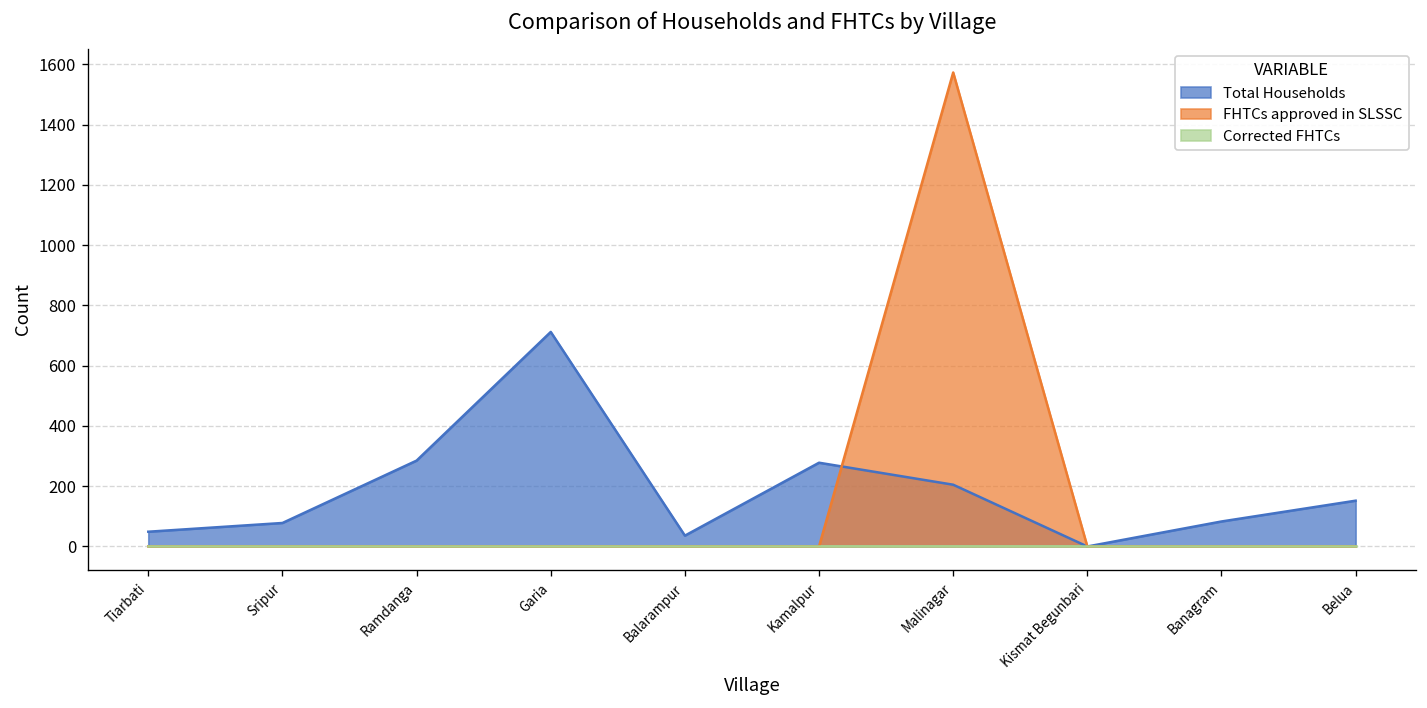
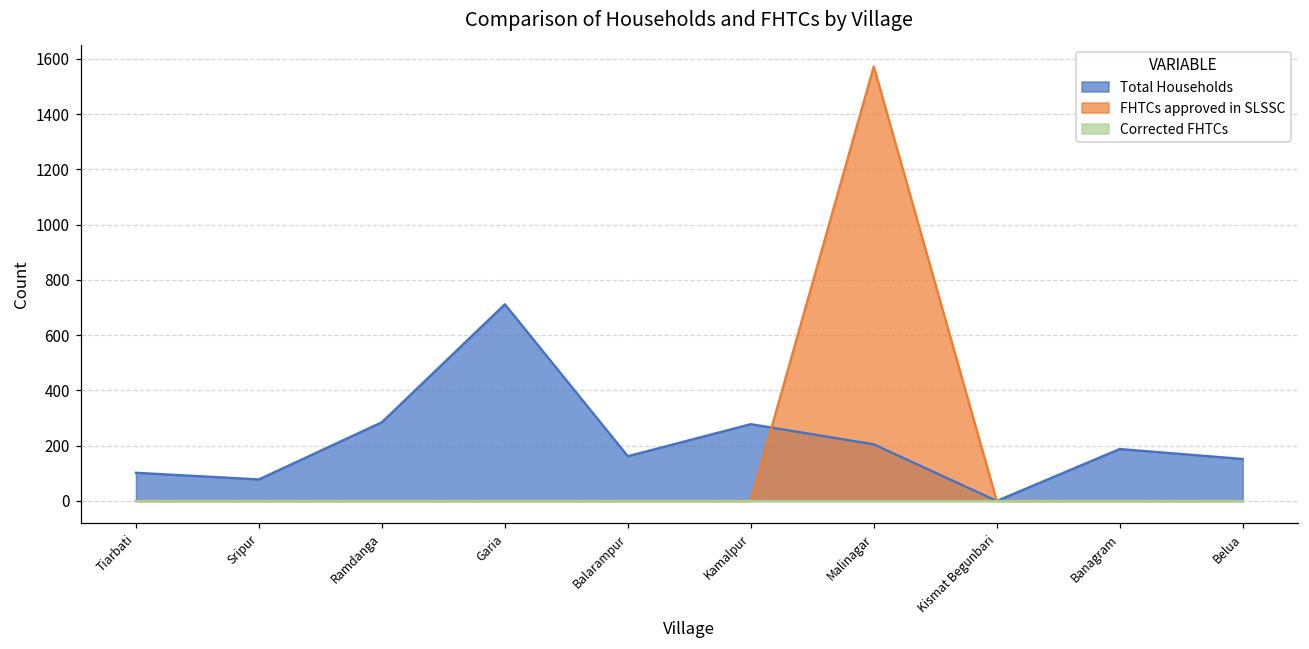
Total Households, Tiarbati: 50 -> 100
Total Households, Balarampur: 40 -> 160
Total Households, Banagram: 80 -> 190
